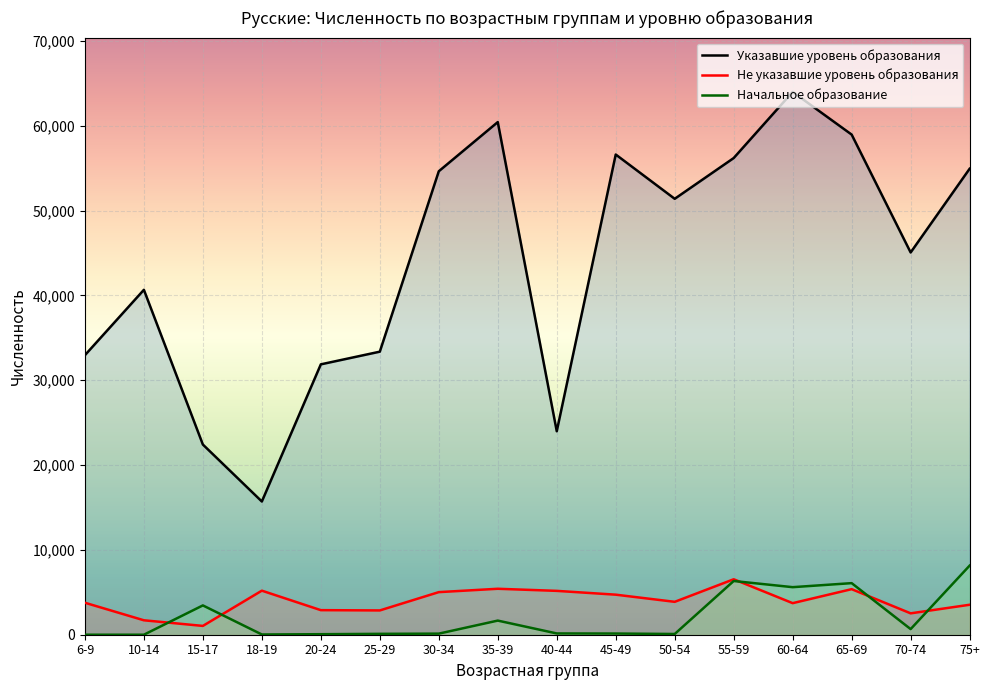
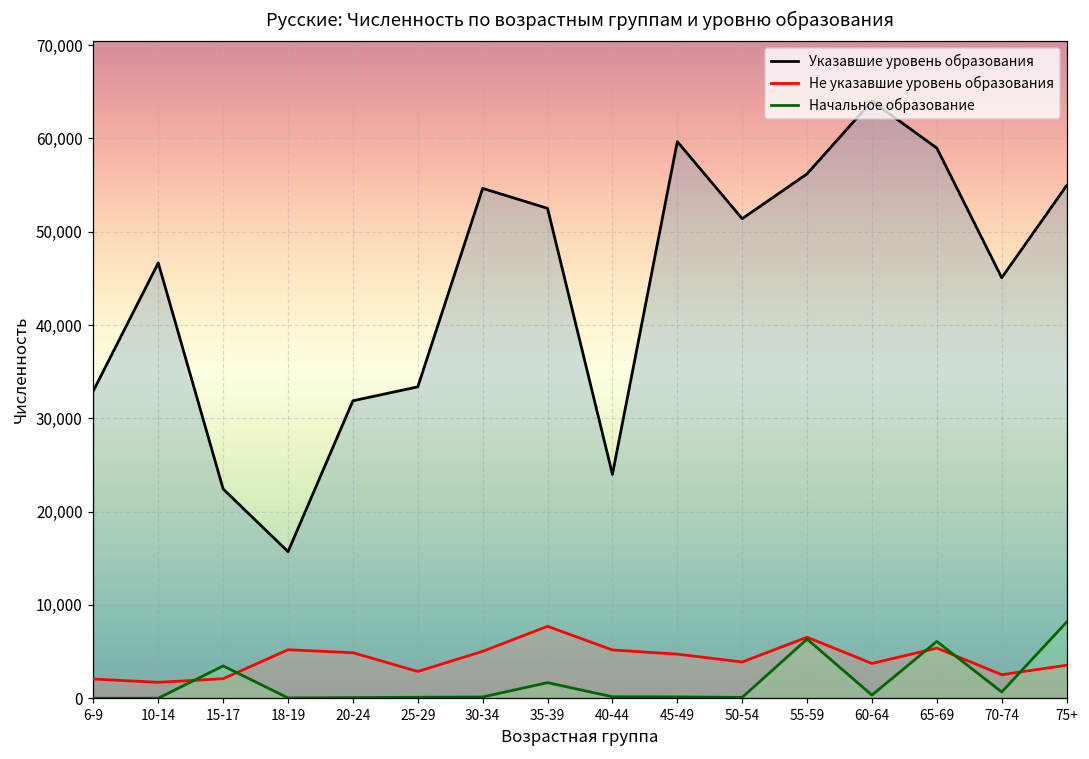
Не указавшие уровень образования, 6-9: 4,000 -> 2,000
Указавшие уровень образования, 10-14: 41,000 -> 47,000
Не указавшие уровень образования, 15-17: 1,000 -> 2,000
Не указавшие уровень образования, 20-24: 3,000 -> 5,000
Указавшие уровень образования, 35-39: 60,000 -> 53,000
Не указавшие уровень образования, 35-39: 5,000 -> 8,000
Указавшие уровень образования, 45-49: 57,000 -> 60,000
Начальное образование, 60-64: 6,000 -> 0
